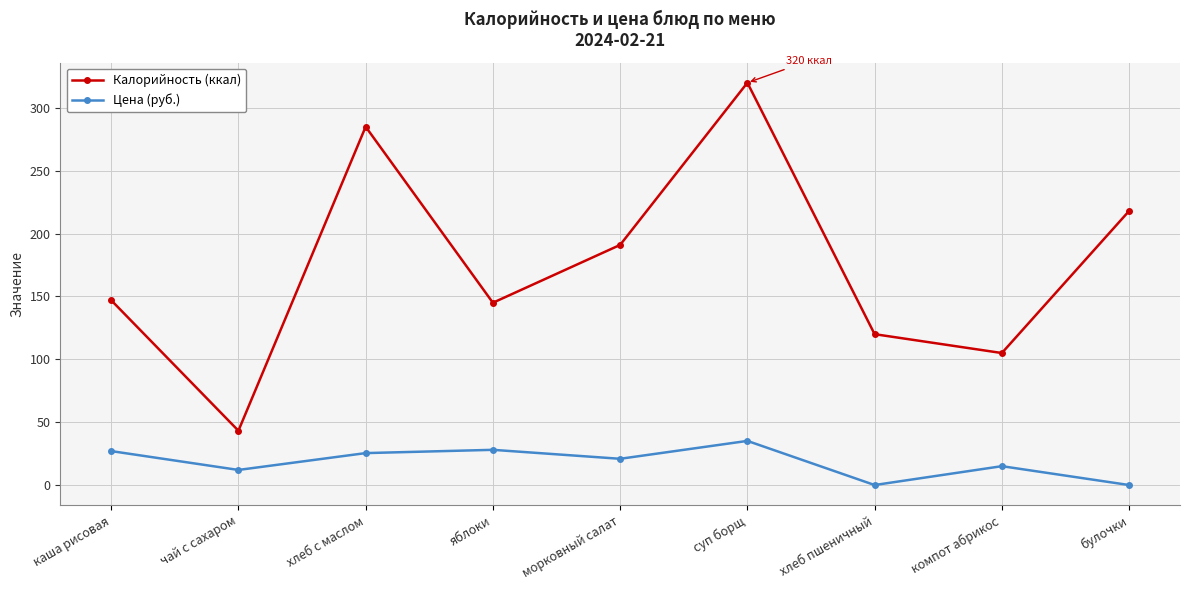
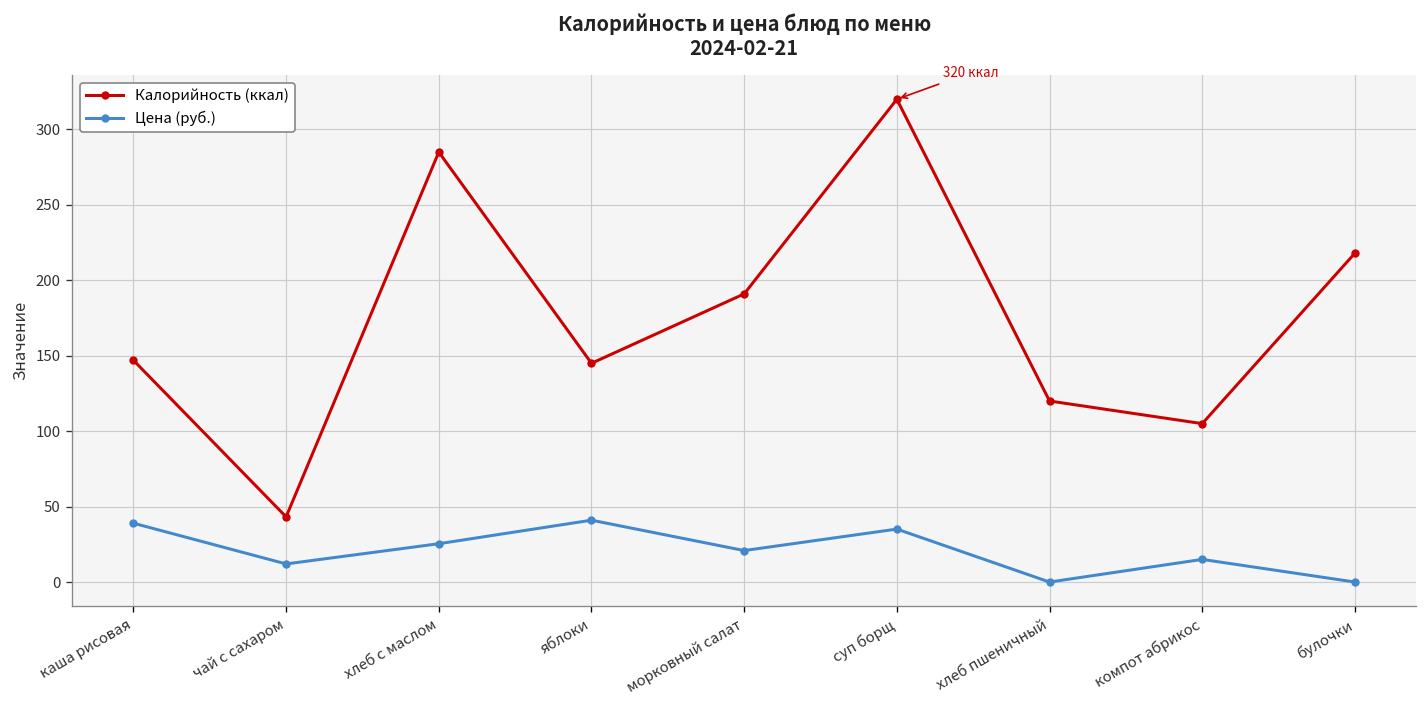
Цена (руб.), каша рисовая: 27 -> 39
Цена (руб.), яблоки: 28 -> 41
